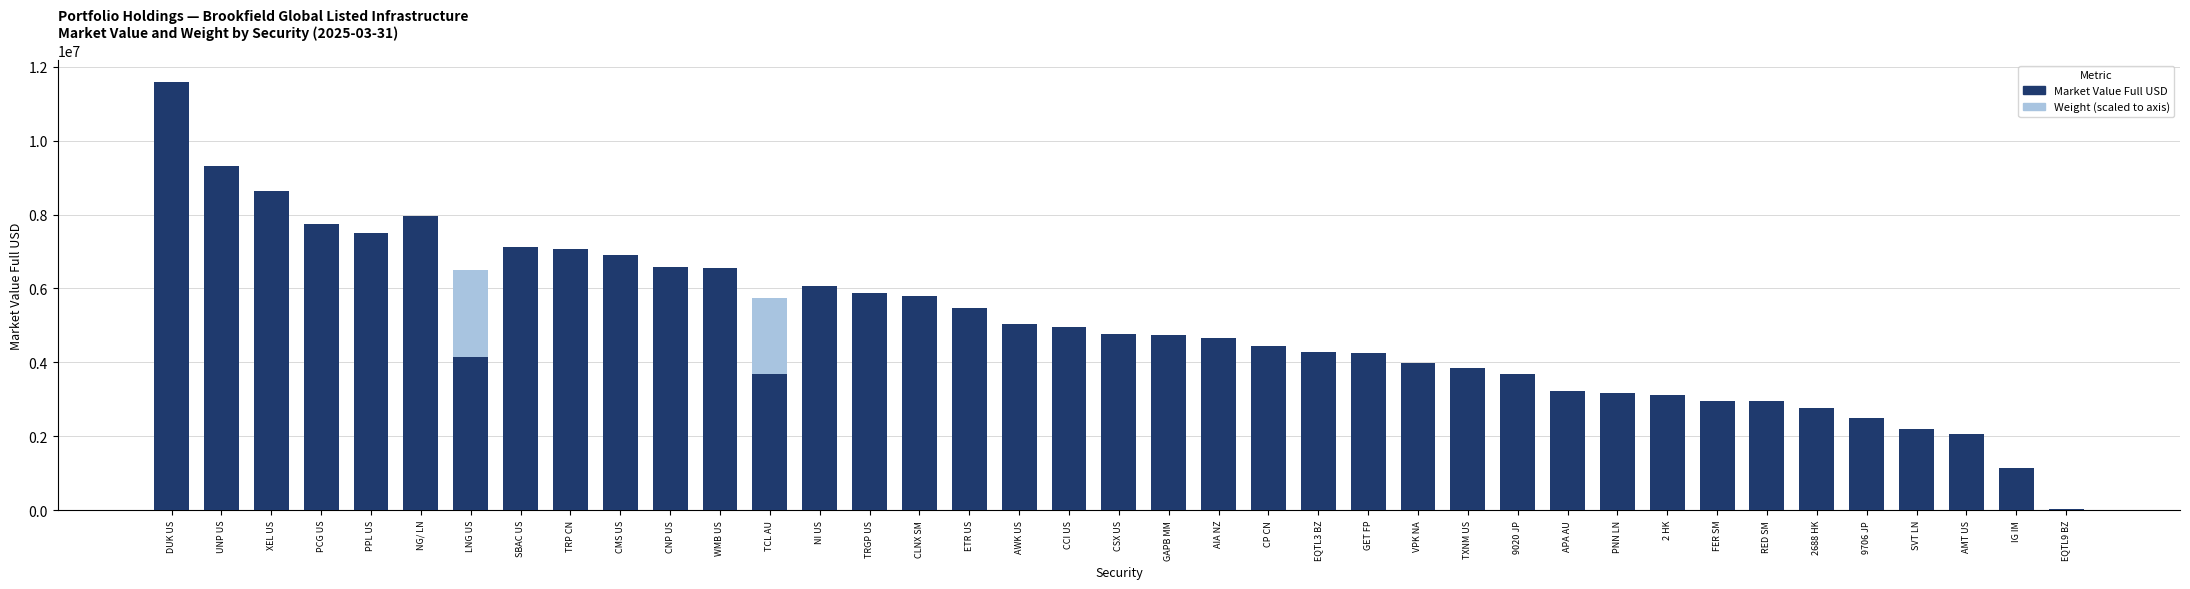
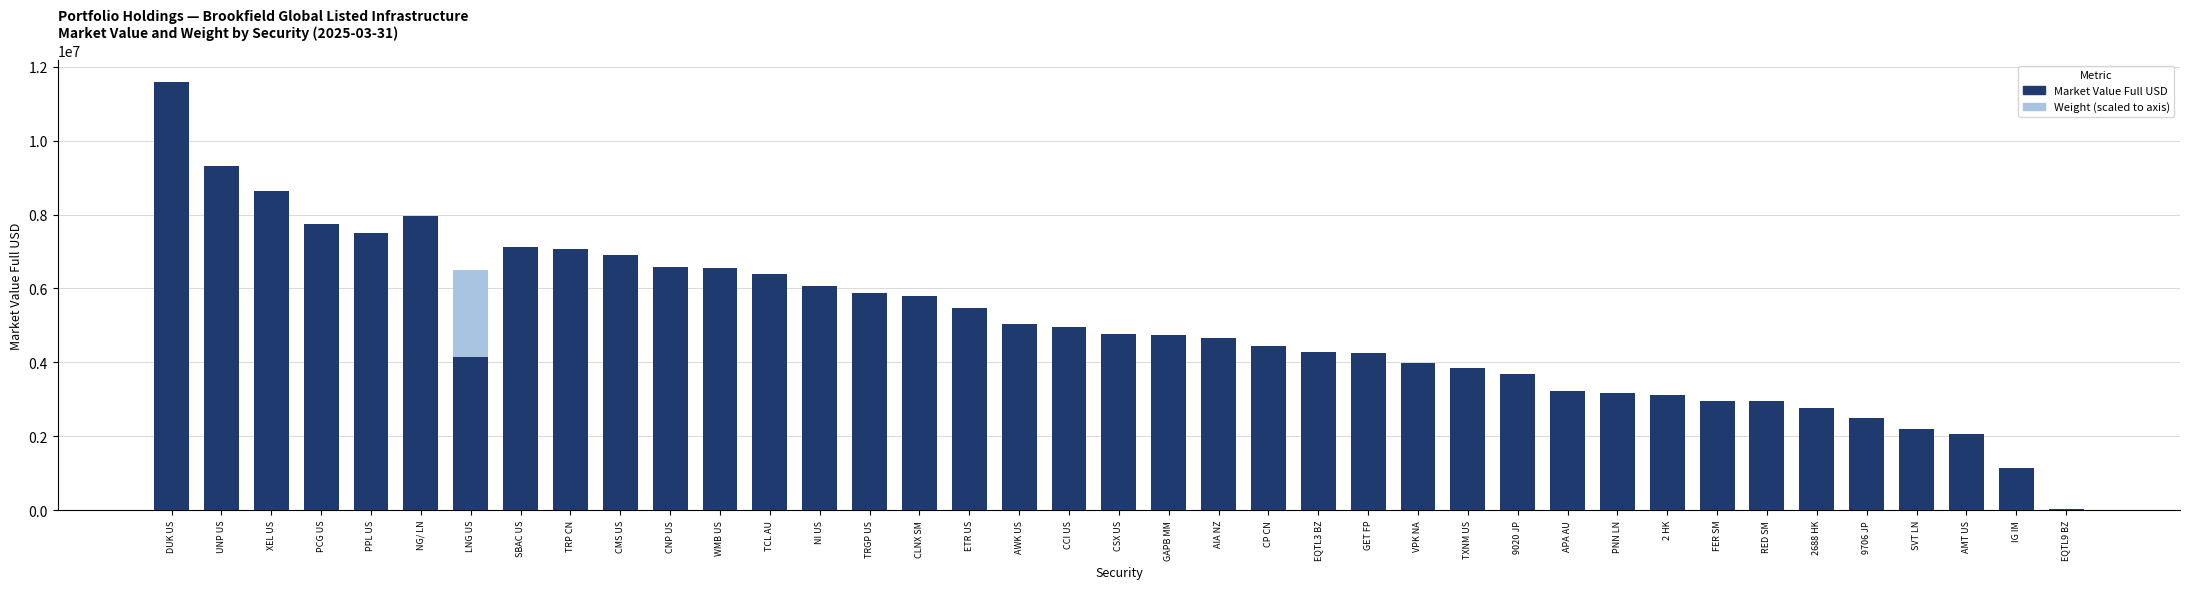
Market Value Full USD, TCL AU: 3700000 -> 6400000
